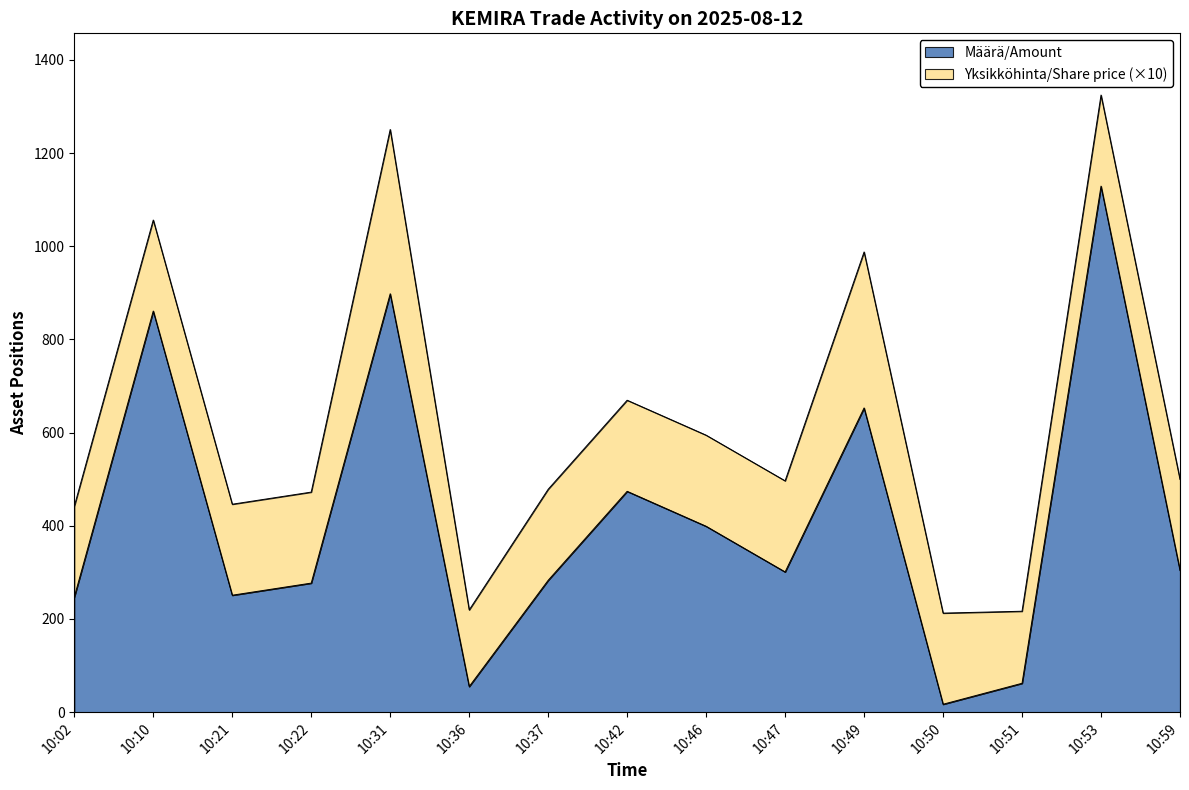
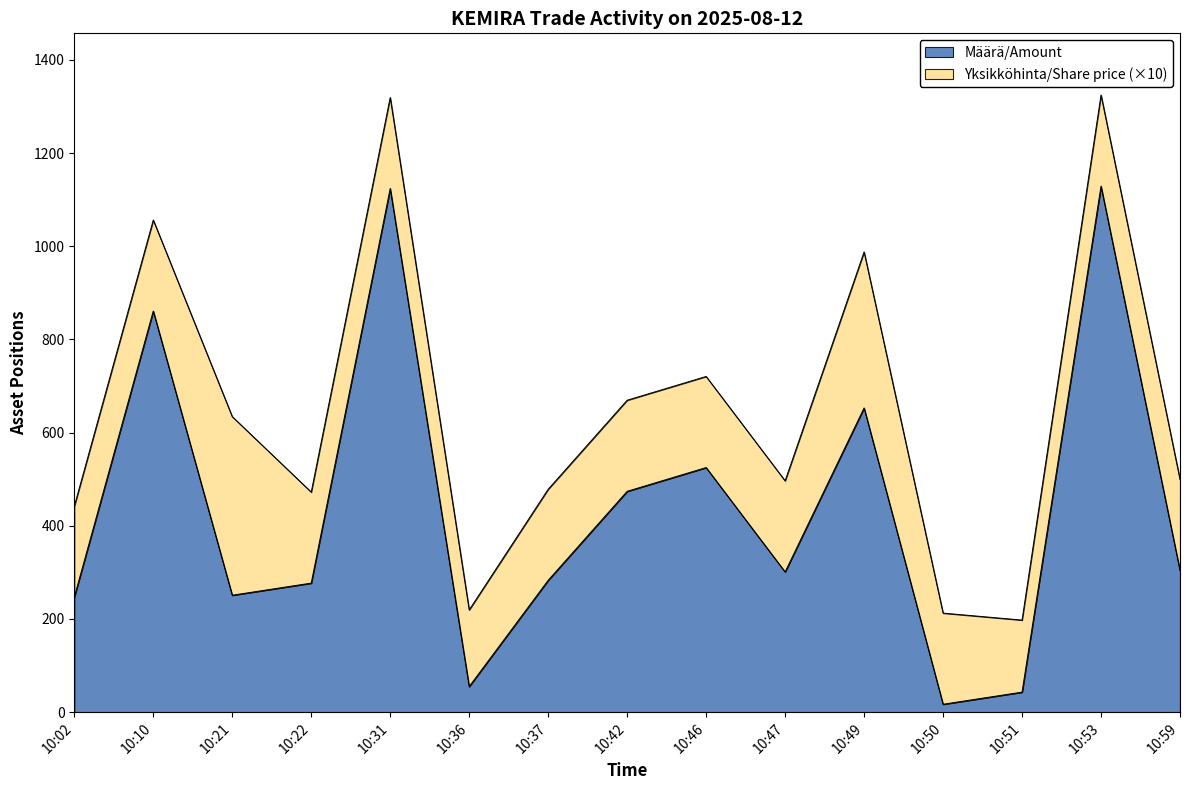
Yksikköhinta/Share price (×10), 10:21: 200 -> 380
Määrä/Amount, 10:31: 900 -> 1120
Yksikköhinta/Share price (×10), 10:31: 350 -> 200
Määrä/Amount, 10:46: 400 -> 530
Määrä/Amount, 10:51: 60 -> 40
